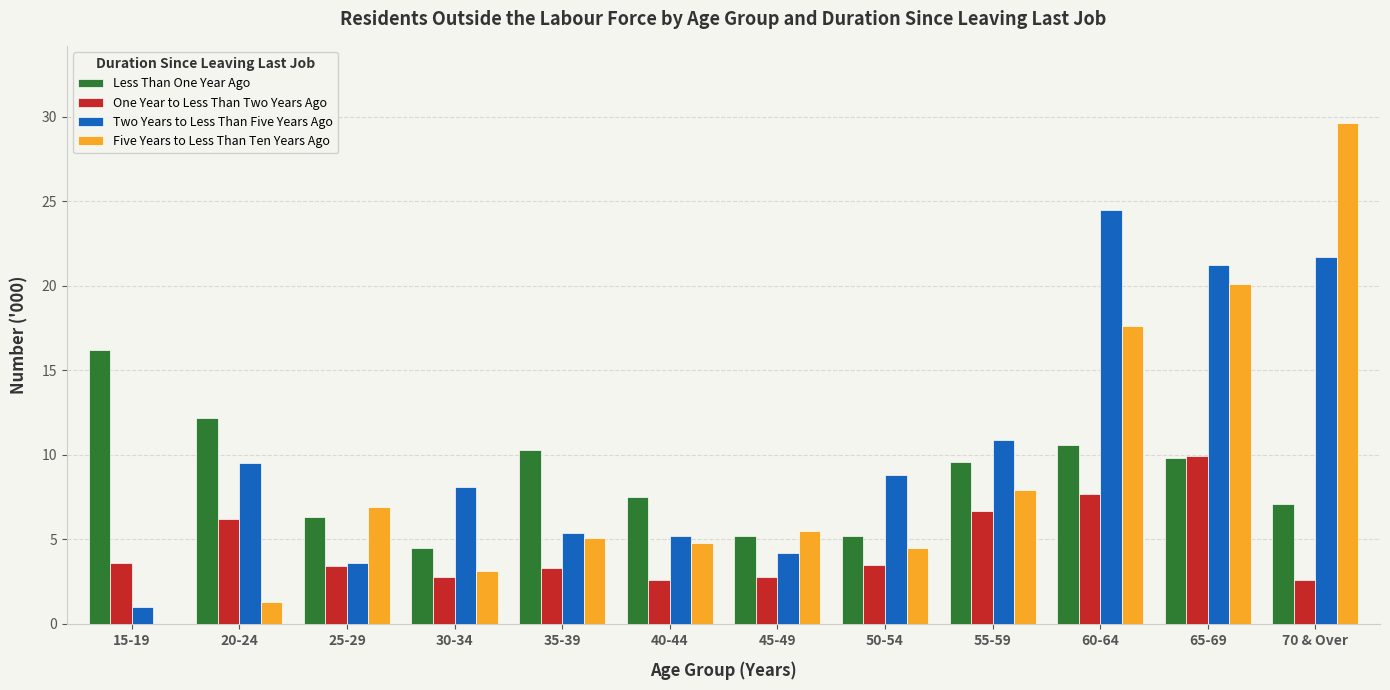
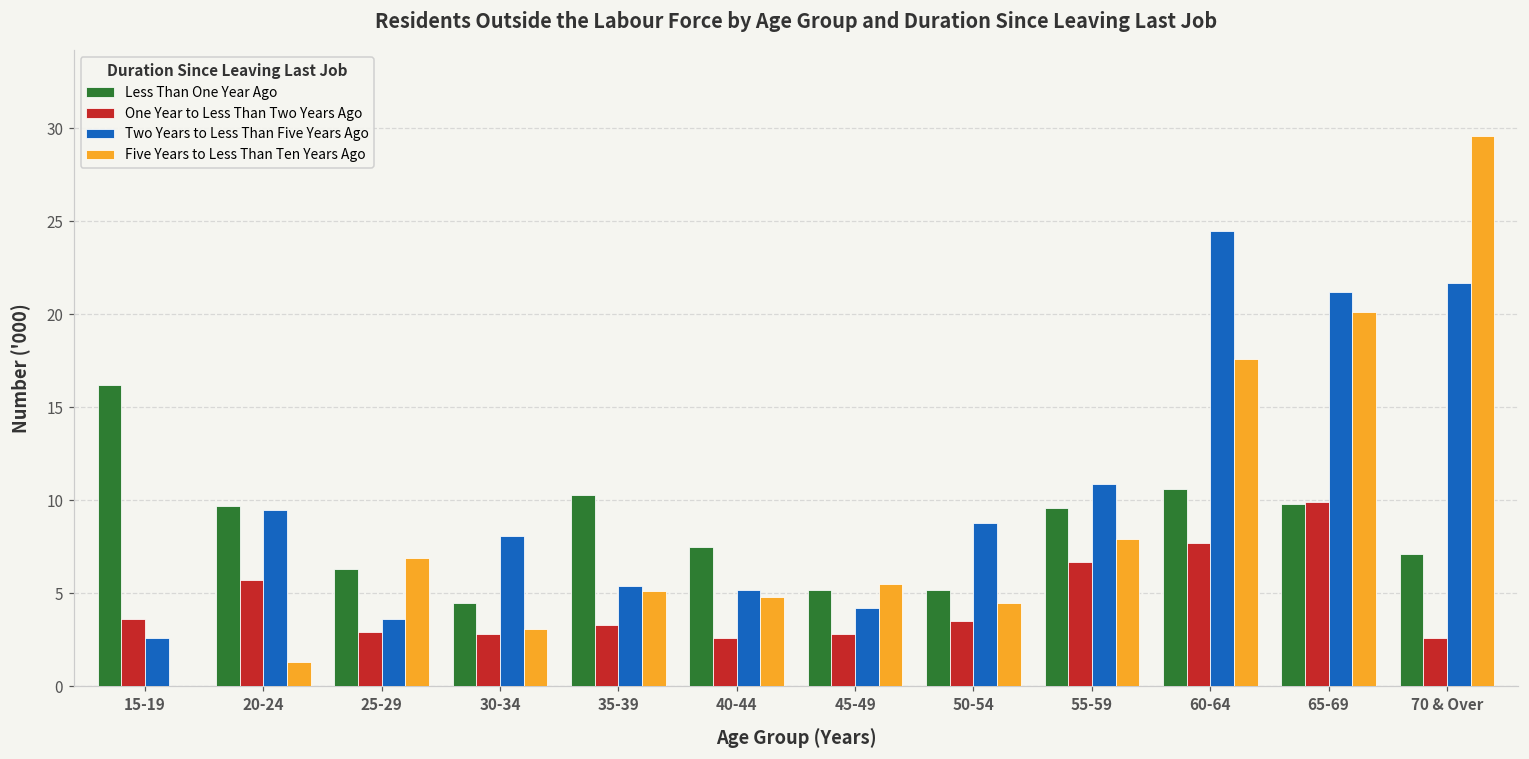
Two Years to Less Than Five Years Ago, 15-19: 1.0 -> 2.6
Less Than One Year Ago, 20-24: 12.2 -> 9.7
One Year to Less Than Two Years Ago, 20-24: 6.2 -> 5.7
One Year to Less Than Two Years Ago, 25-29: 3.4 -> 2.9
